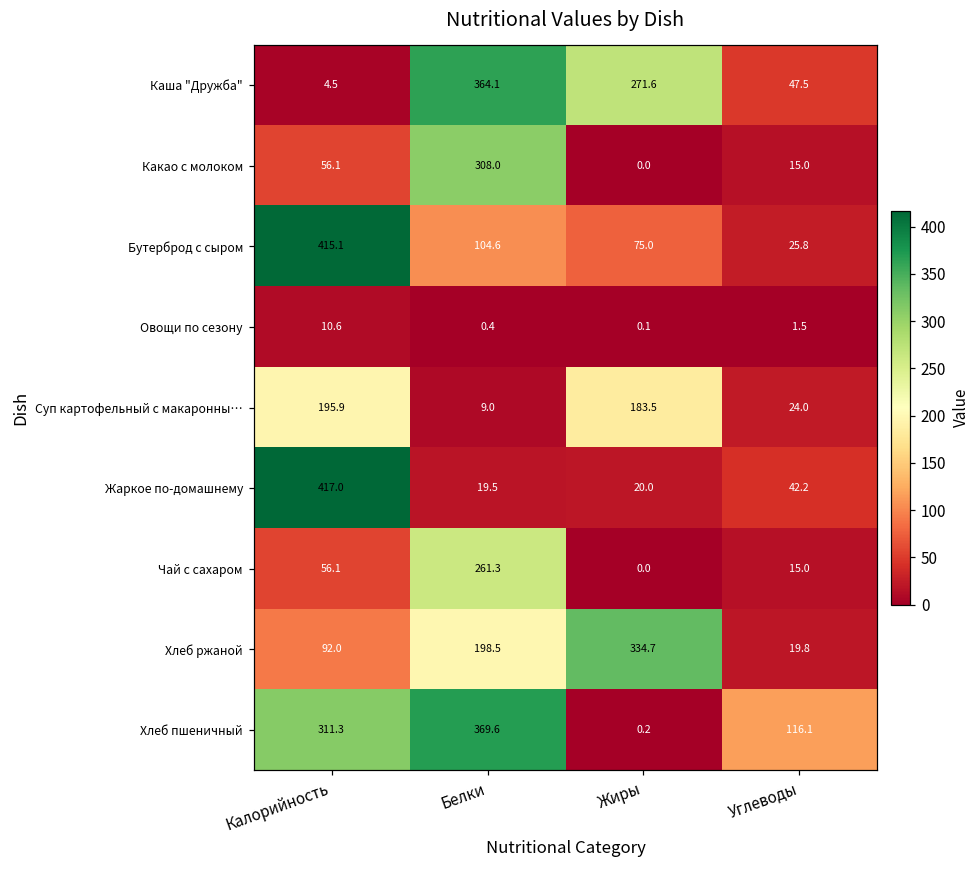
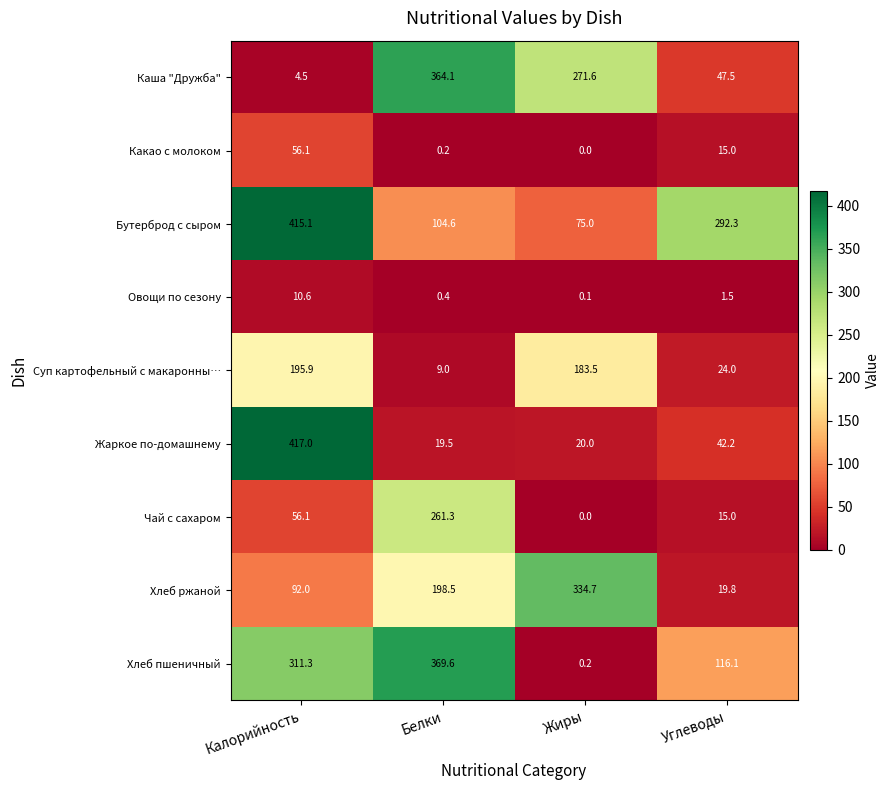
Какао с молоком, Белки: 308.0 -> 0.2
Бутерброд с сыром, Углеводы: 25.8 -> 292.3
